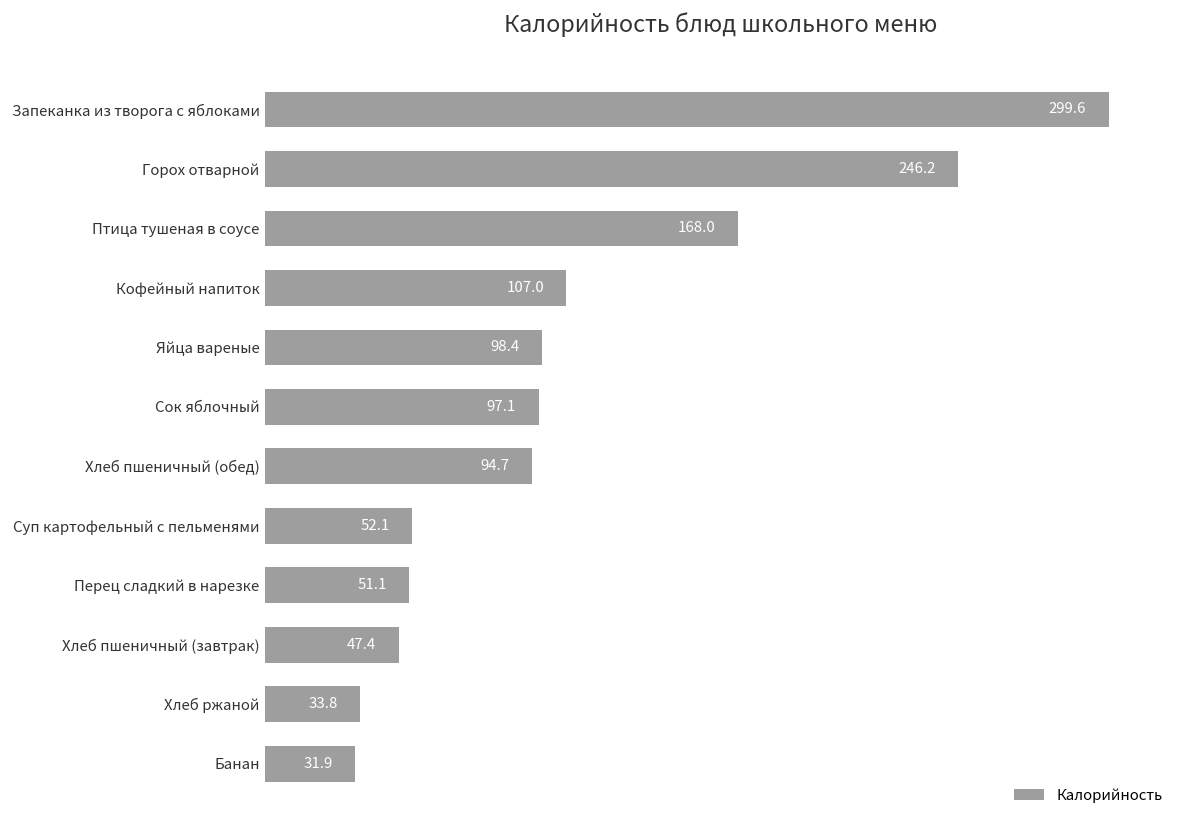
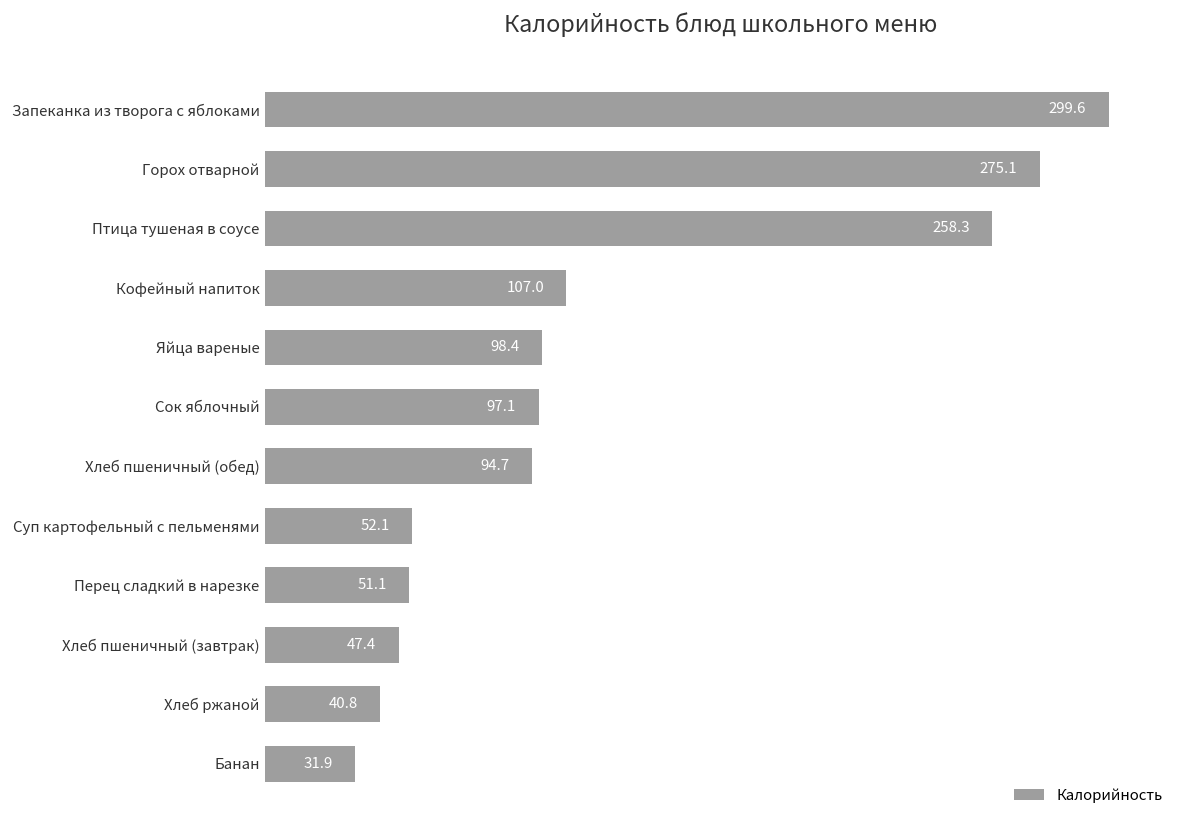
Горох отварной: 246.2 -> 275.1
Птица тушеная в соусе: 168.0 -> 258.3
Хлеб ржаной: 33.8 -> 40.8
